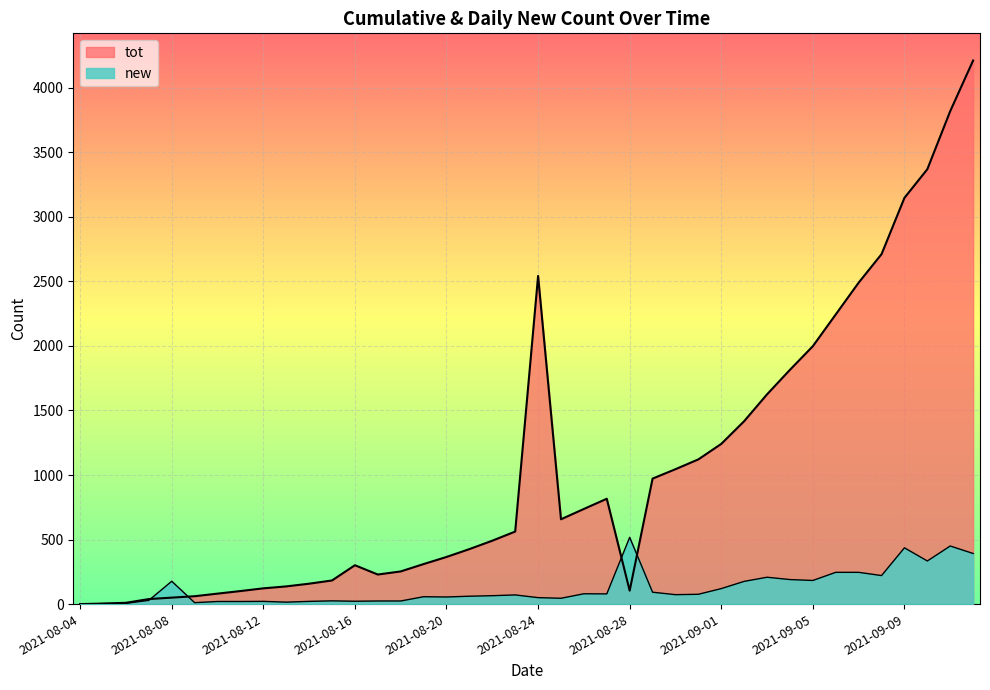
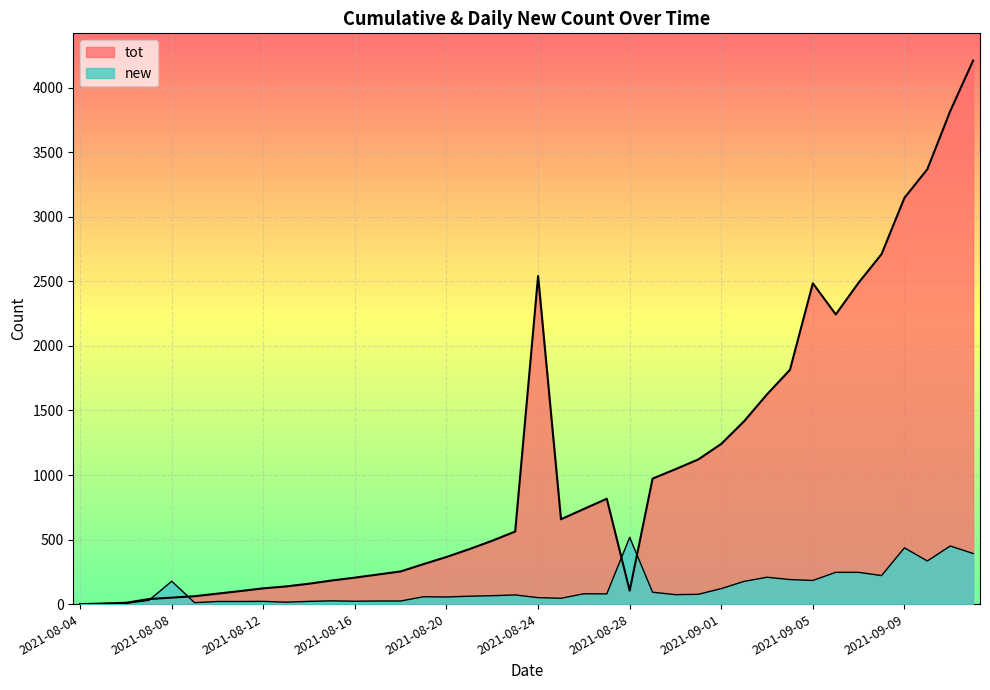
tot, 2021-08-16: 300 -> 210
tot, 2021-09-05: 2000 -> 2490
